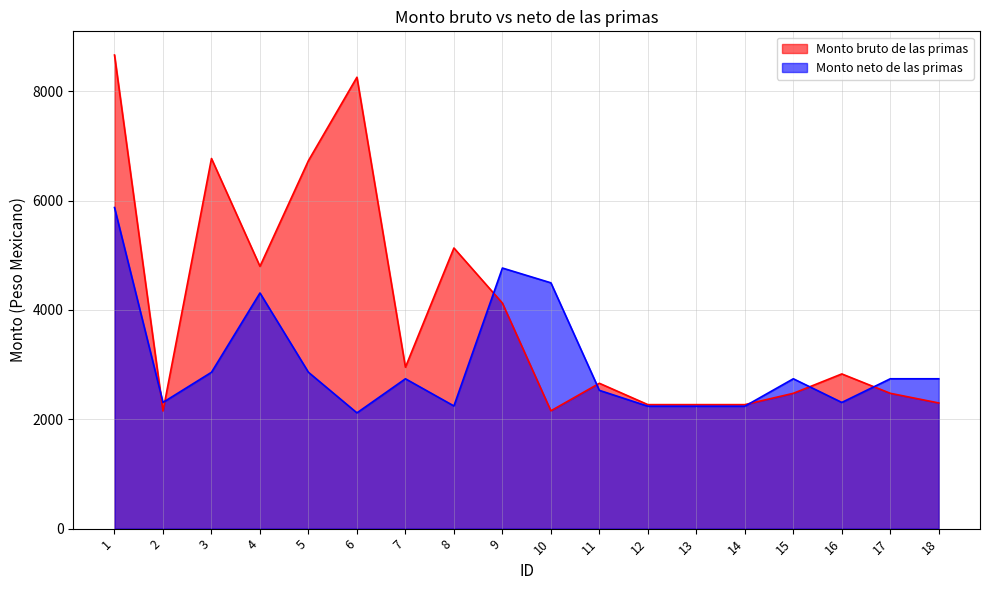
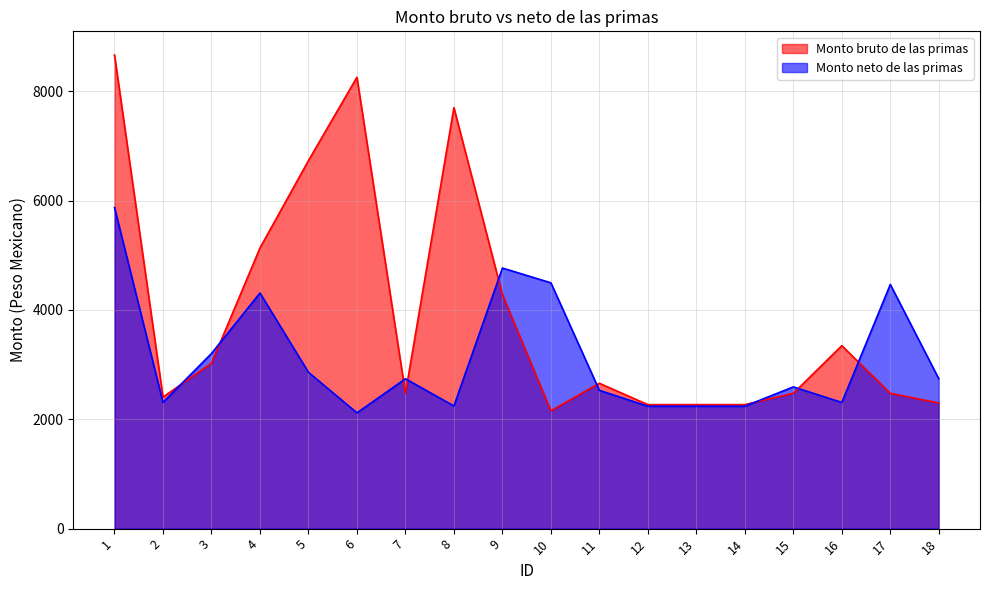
Monto bruto de las primas, 2: 2200 -> 2400
Monto bruto de las primas, 3: 6800 -> 3000
Monto neto de las primas, 3: 2900 -> 3200
Monto bruto de las primas, 4: 4800 -> 5100
Monto bruto de las primas, 7: 3000 -> 2500
Monto bruto de las primas, 8: 5100 -> 7700
Monto bruto de las primas, 9: 4100 -> 4300
Monto neto de las primas, 15: 2700 -> 2600
Monto bruto de las primas, 16: 2800 -> 3300
Monto neto de las primas, 17: 2700 -> 4500
